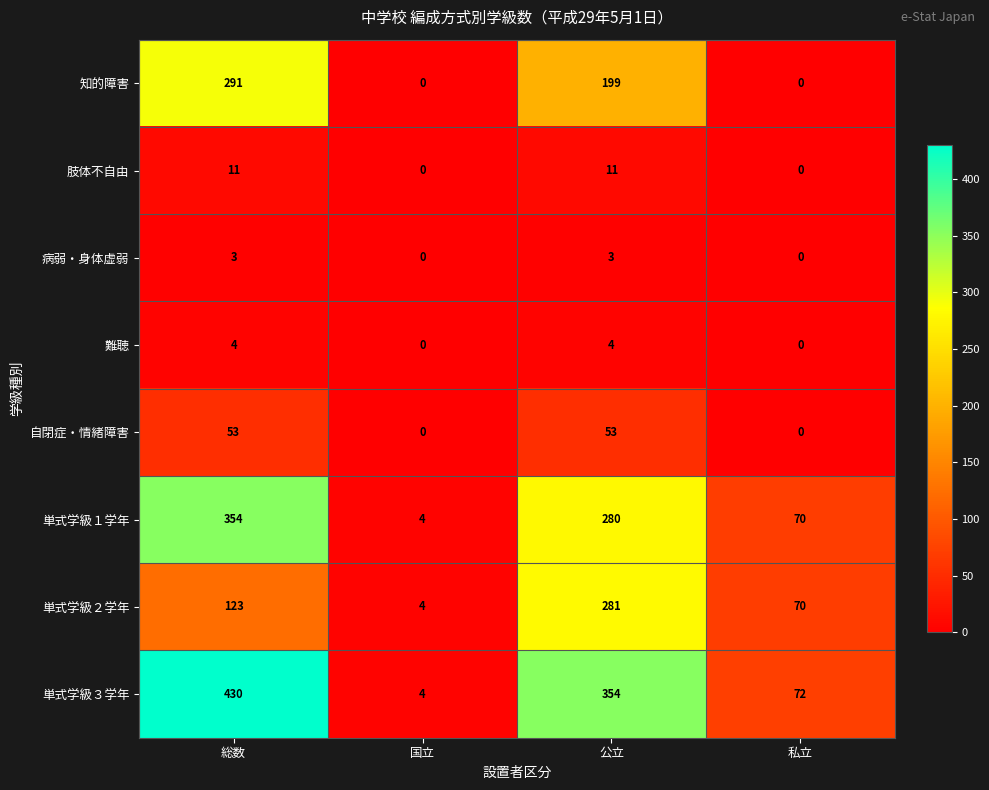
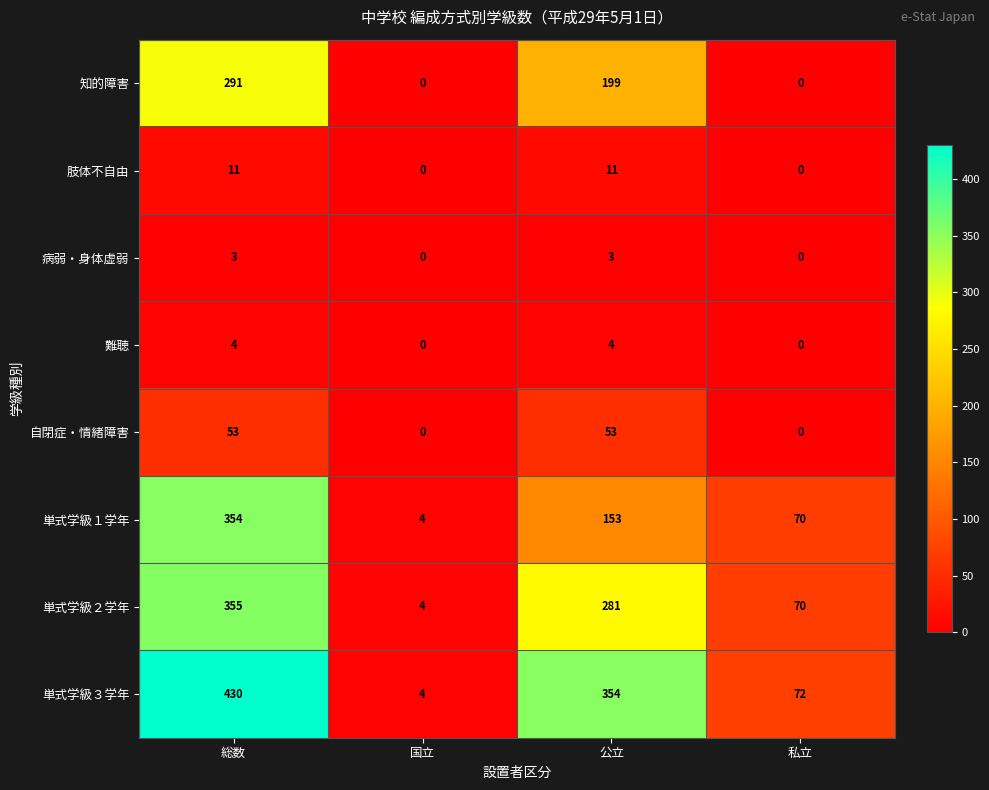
単式学級１学年, 公立: 280 -> 153
単式学級２学年, 総数: 123 -> 355
